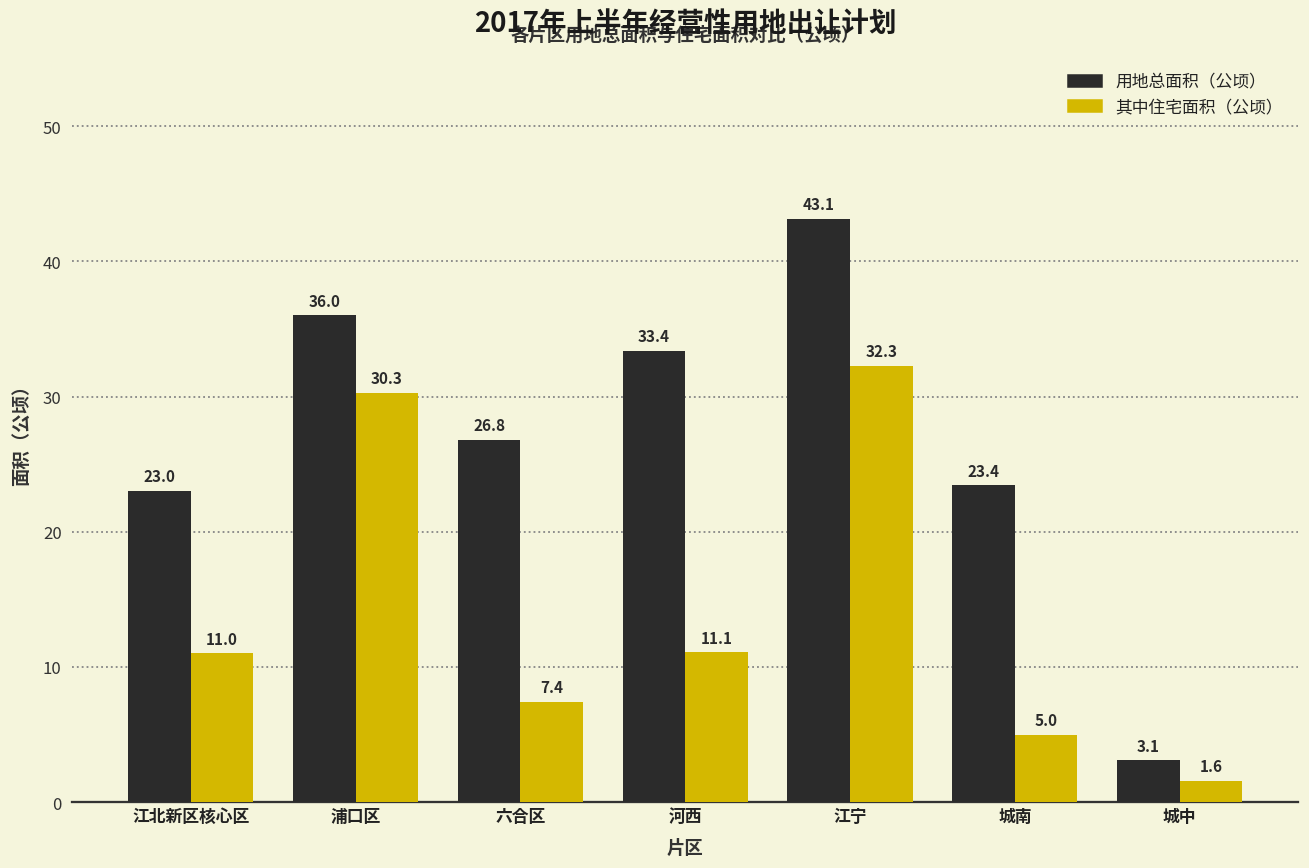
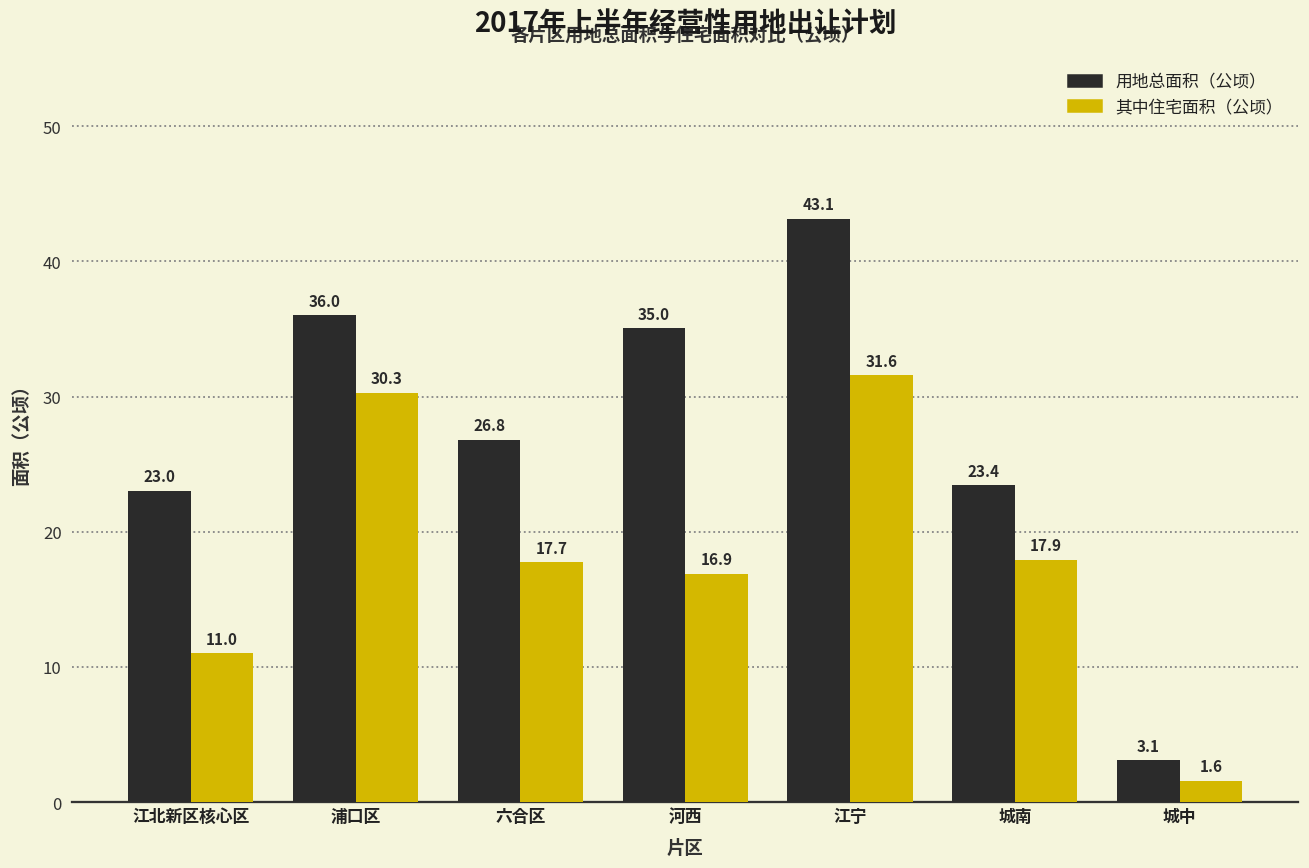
其中住宅面积（公顷）, 六合区: 7.4 -> 17.7
用地总面积（公顷）, 河西: 33.4 -> 35.0
其中住宅面积（公顷）, 河西: 11.1 -> 16.9
其中住宅面积（公顷）, 江宁: 32.3 -> 31.6
其中住宅面积（公顷）, 城南: 5.0 -> 17.9
